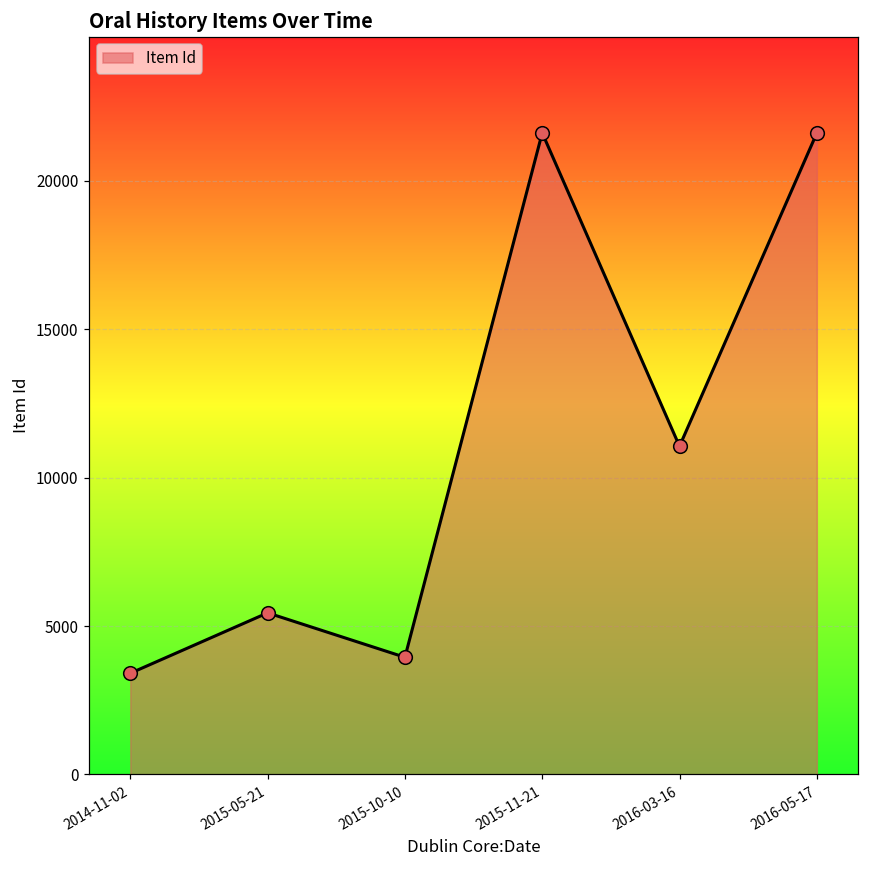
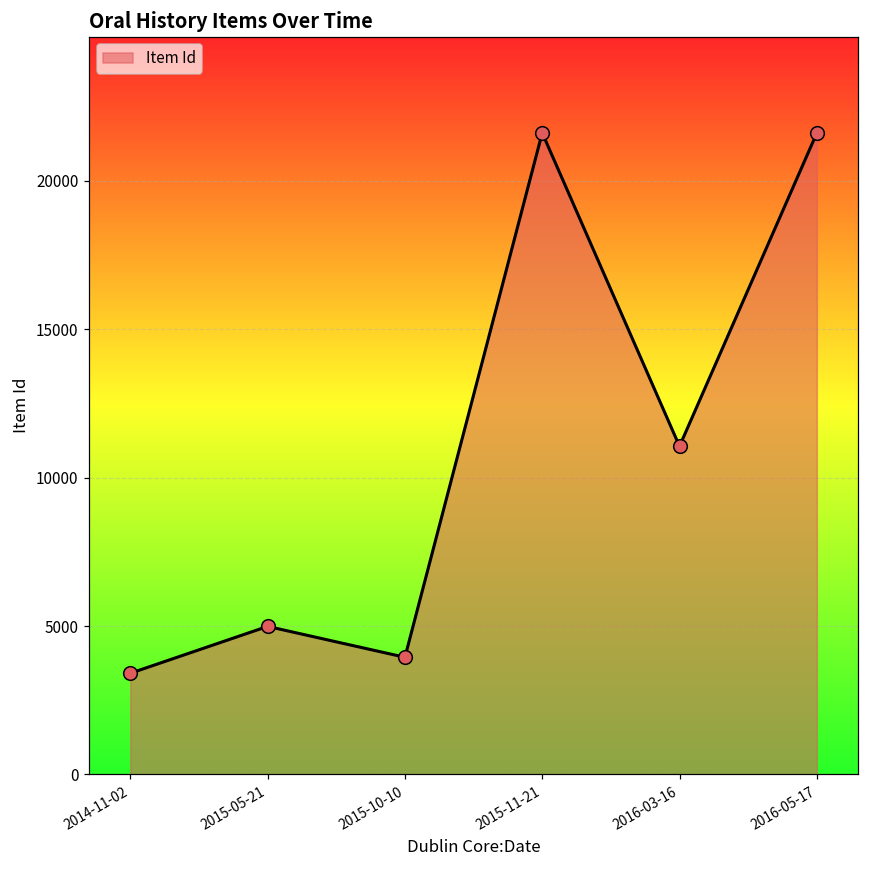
2015-05-21: 5400 -> 5000
